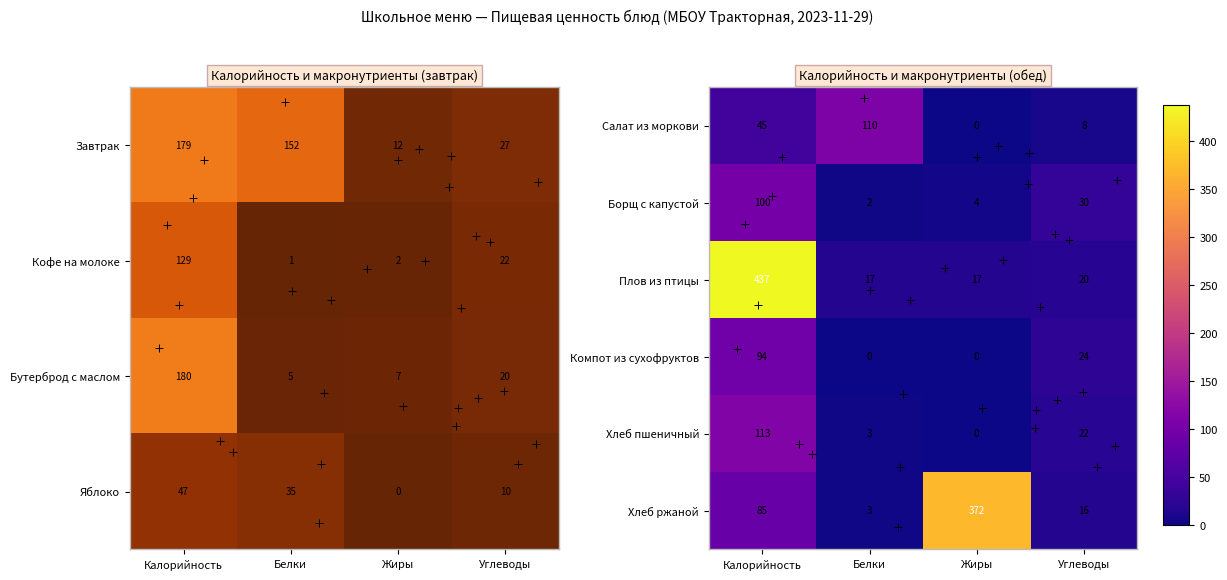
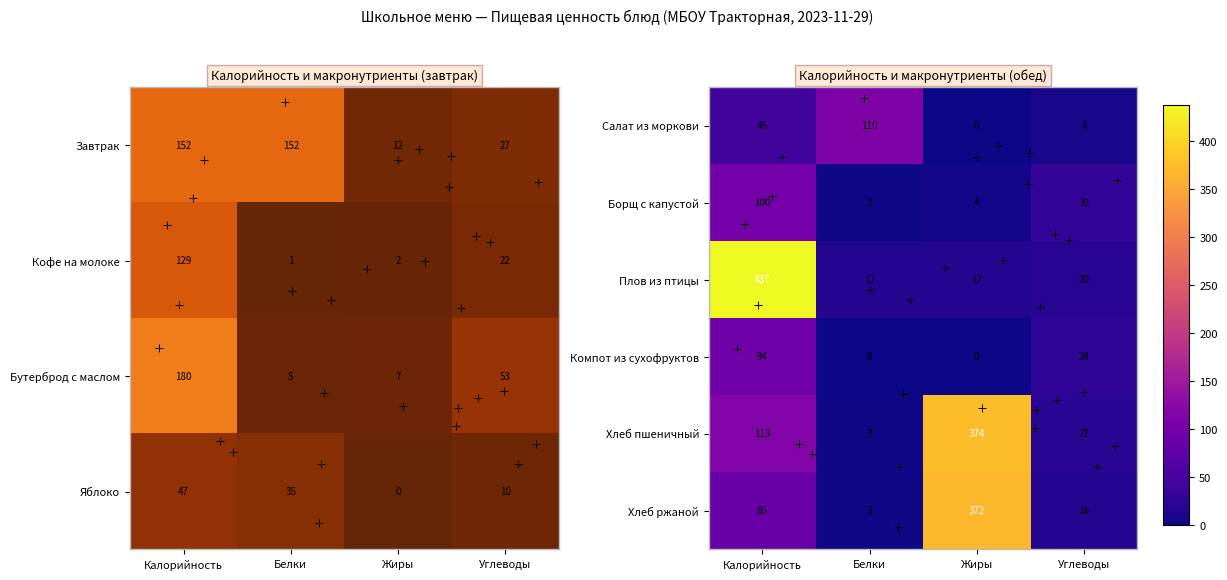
Калорийность и макронутриенты (завтрак), Завтрак, Калорийность: 179 -> 152
Калорийность и макронутриенты (завтрак), Бутерброд с маслом, Углеводы: 20 -> 53
Калорийность и макронутриенты (обед), Хлеб пшеничный, Жиры: 0 -> 374
